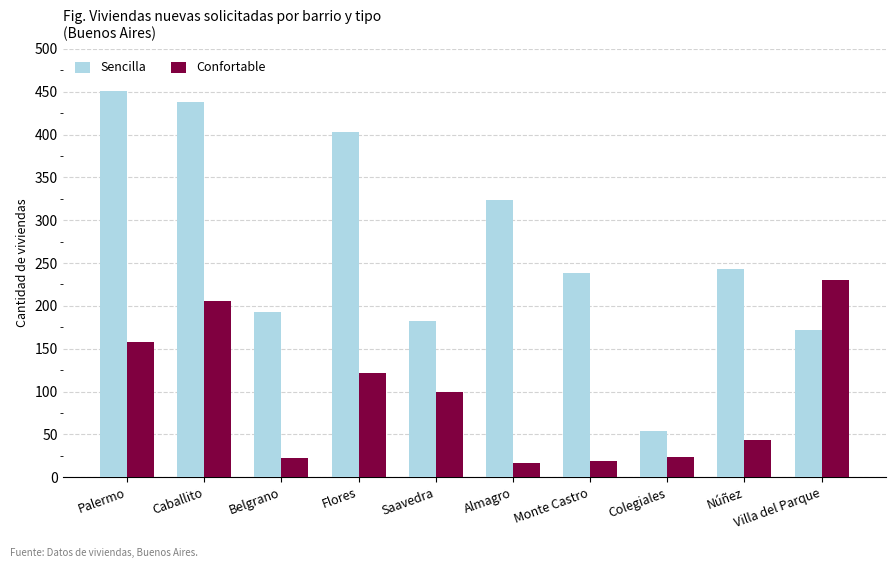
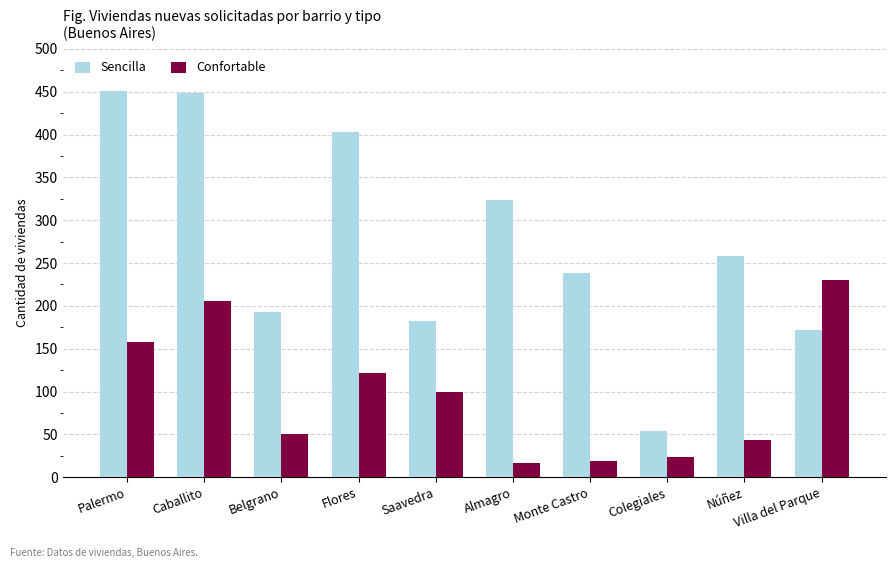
Sencilla, Caballito: 440 -> 450
Confortable, Belgrano: 20 -> 50
Sencilla, Núñez: 240 -> 260
